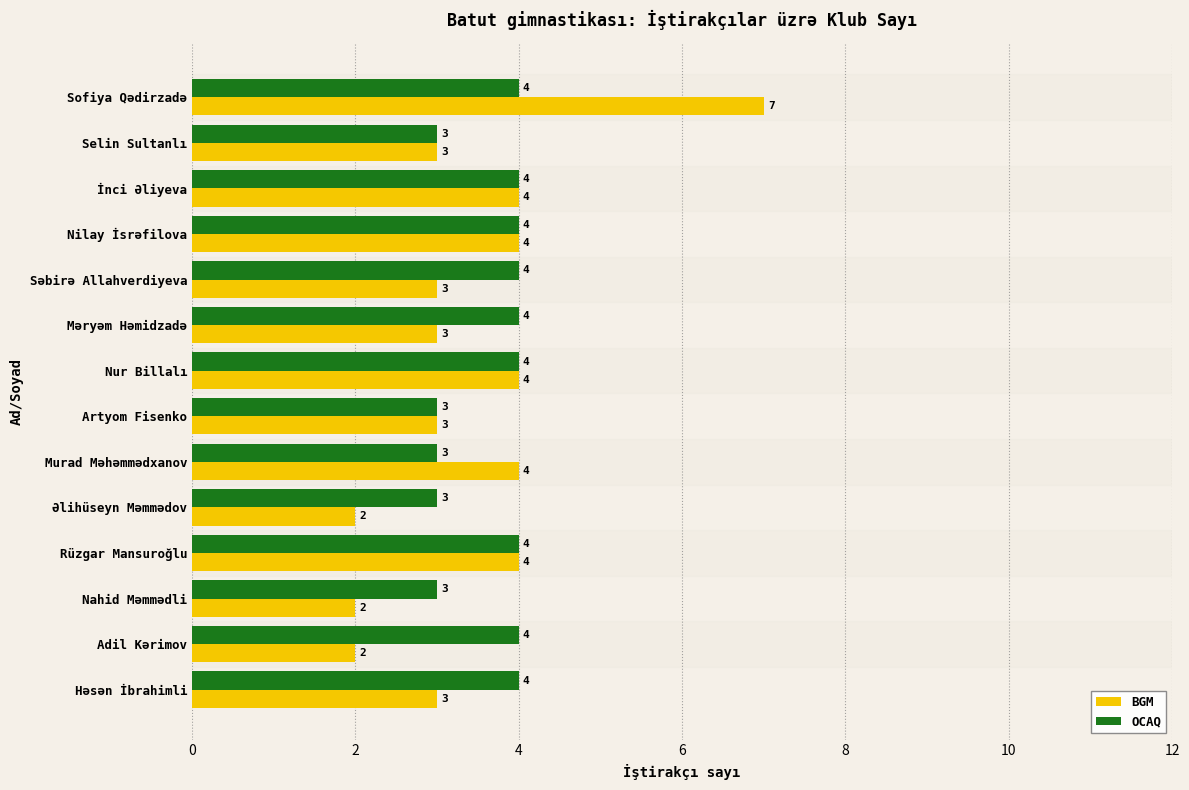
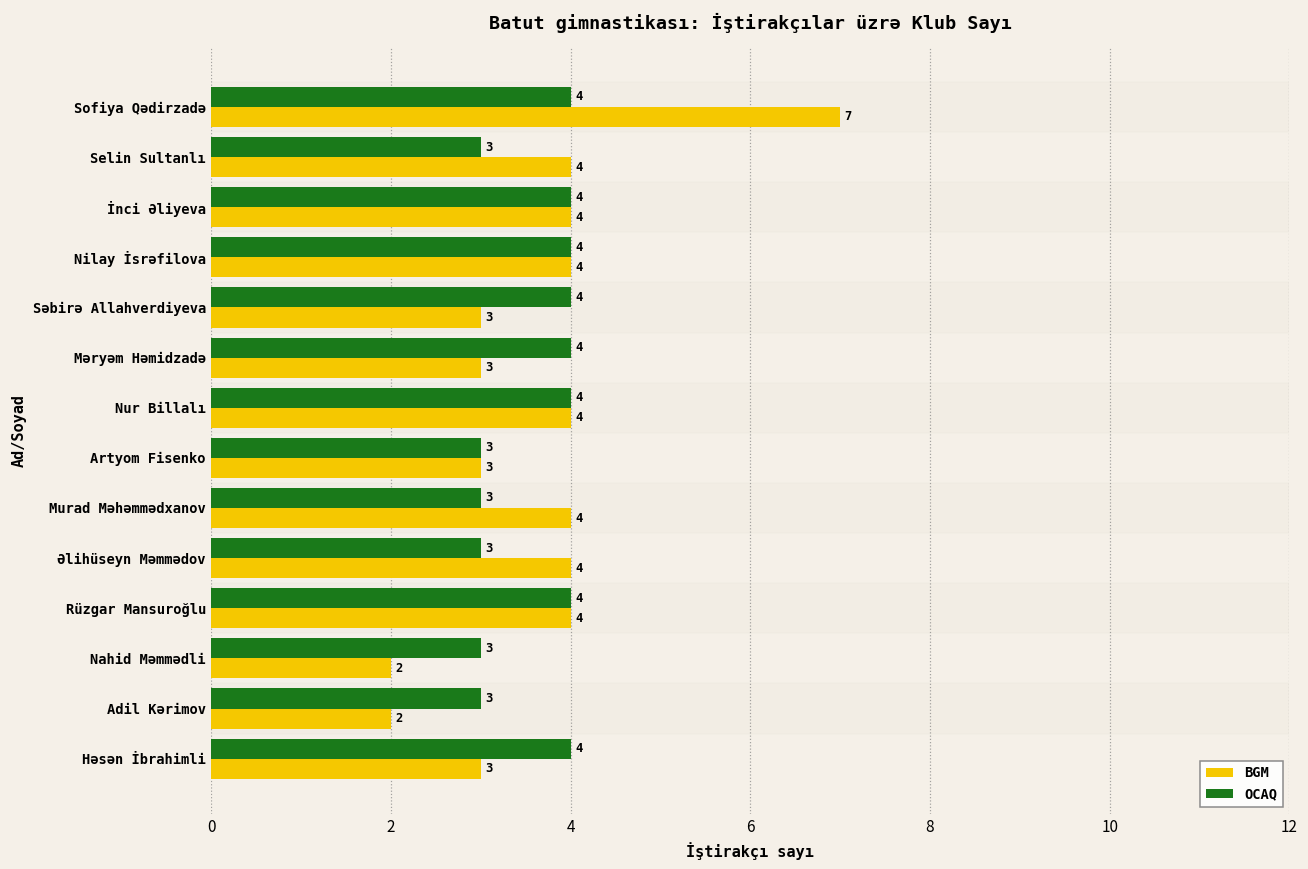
BGM, Selin Sultanlı: 3 -> 4
BGM, Əlihüseyn Məmmədov: 2 -> 4
OCAQ, Adil Kərimov: 4 -> 3
